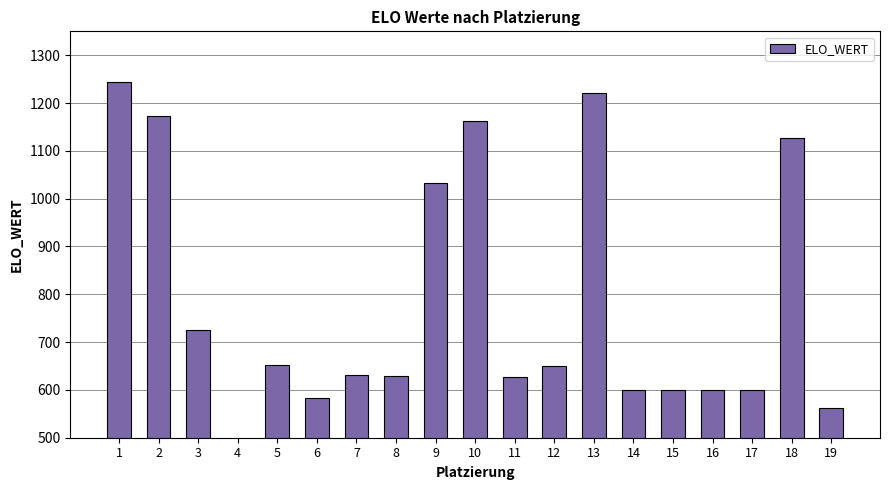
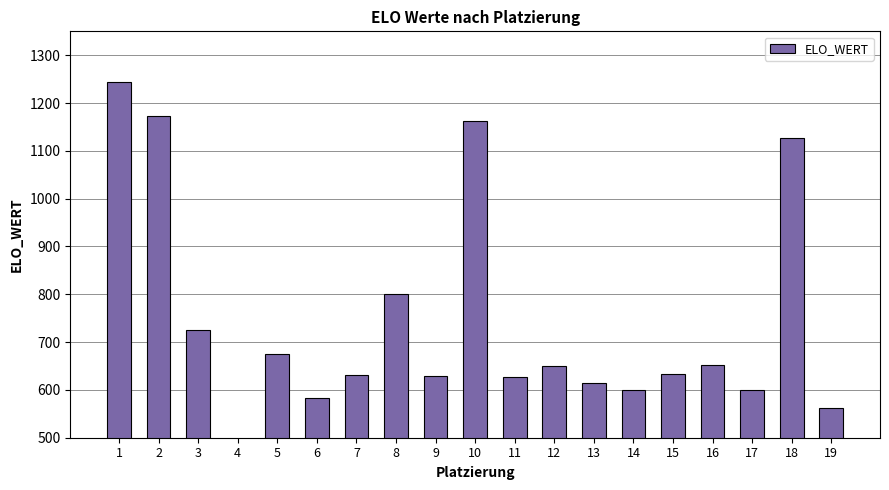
5: 650 -> 680
8: 630 -> 800
9: 1030 -> 630
13: 1220 -> 620
15: 600 -> 630
16: 600 -> 650
